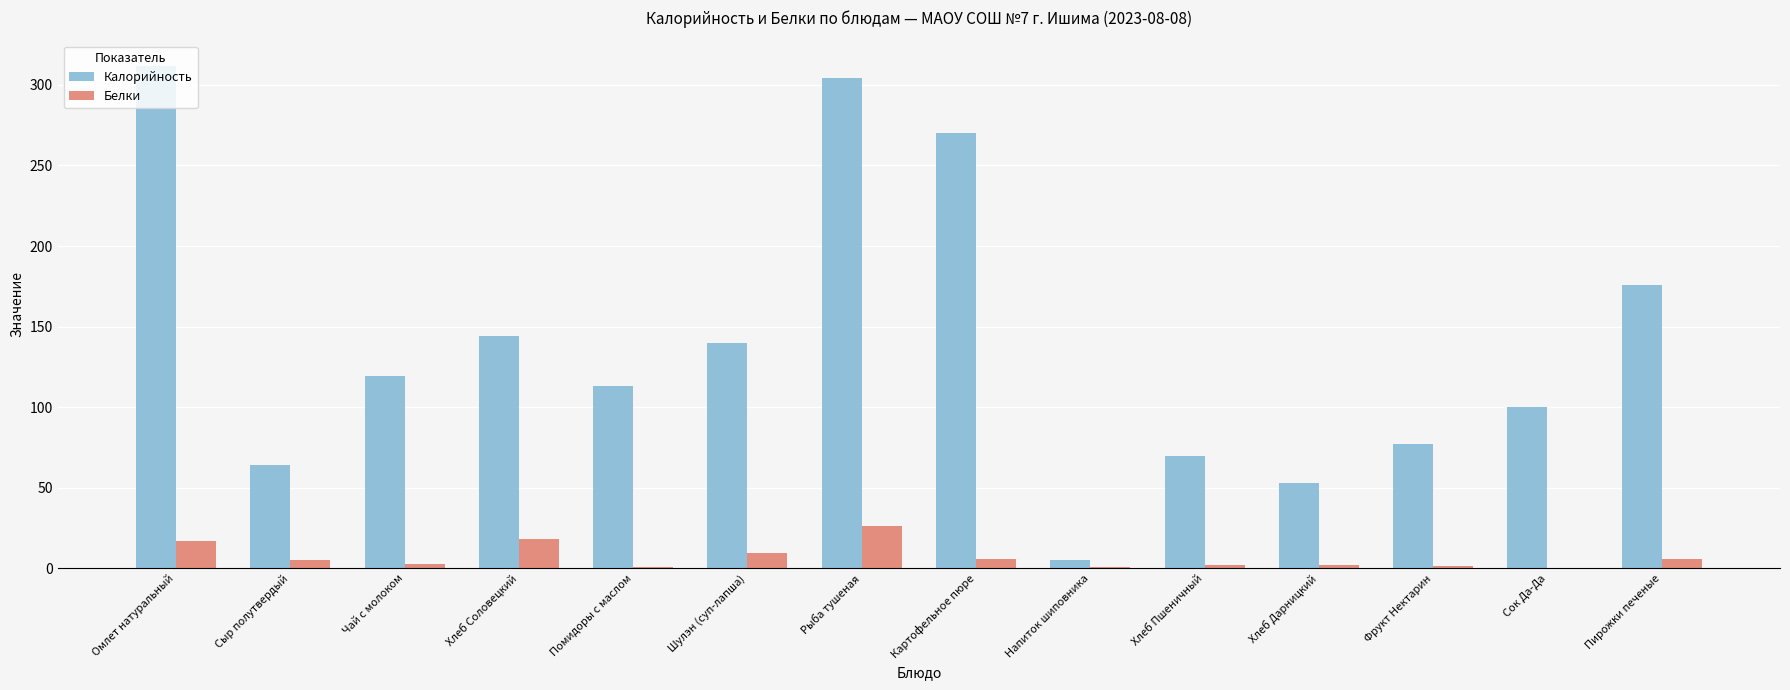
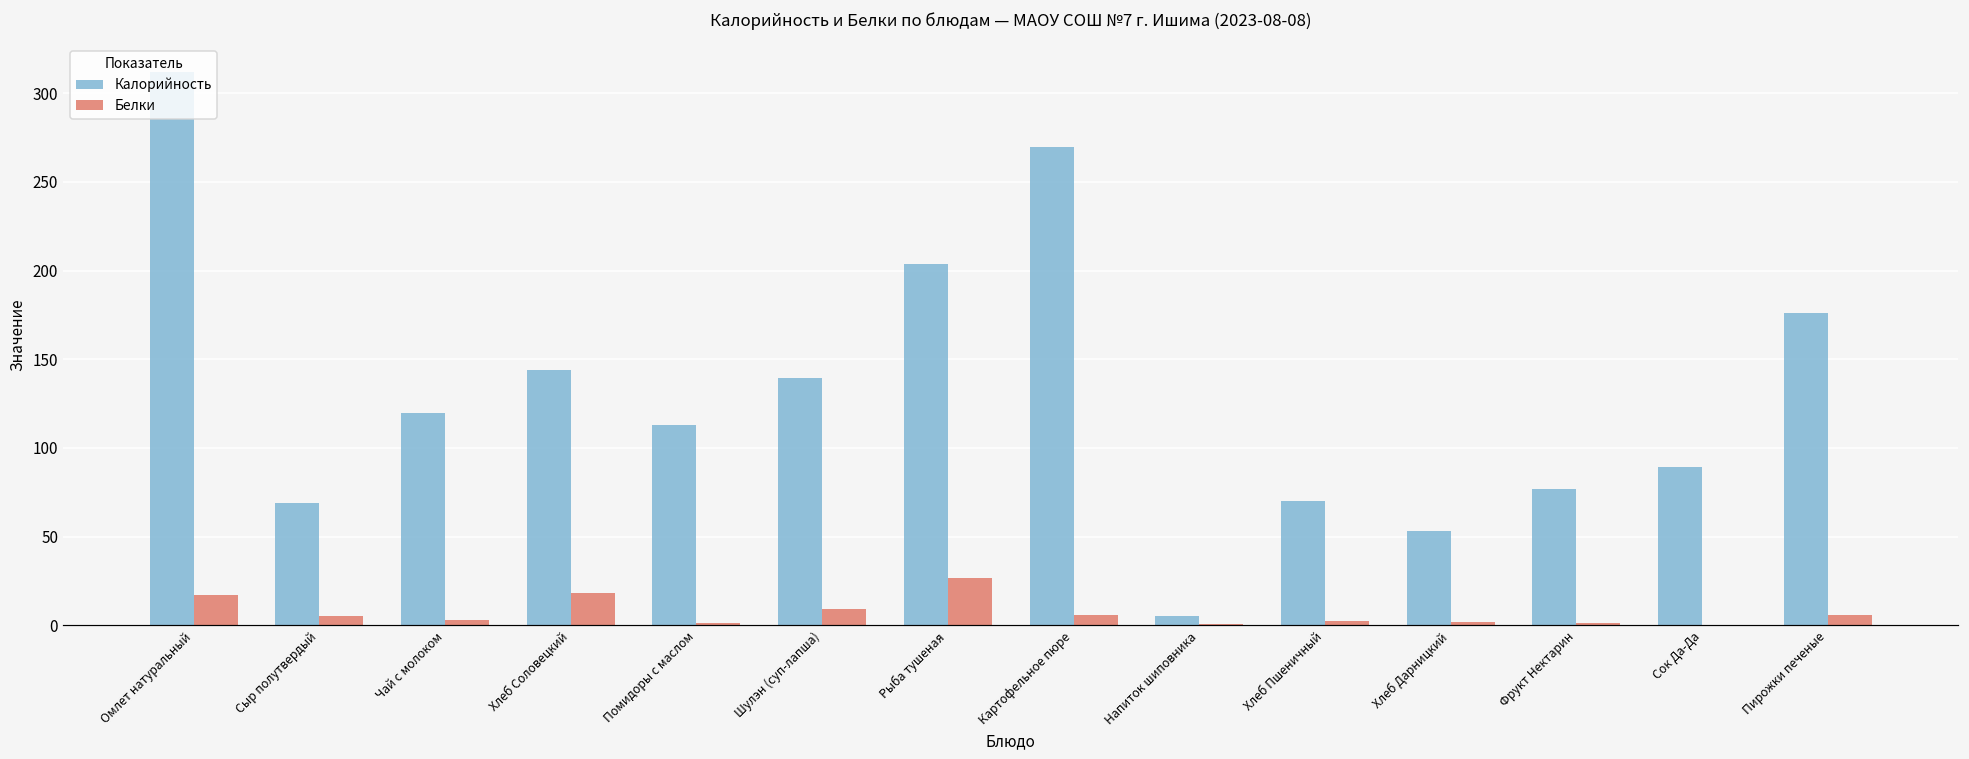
Калорийность, Сыр полутвердый: 64 -> 69
Калорийность, Рыба тушеная: 304 -> 204
Калорийность, Сок Да-Да: 100 -> 89
